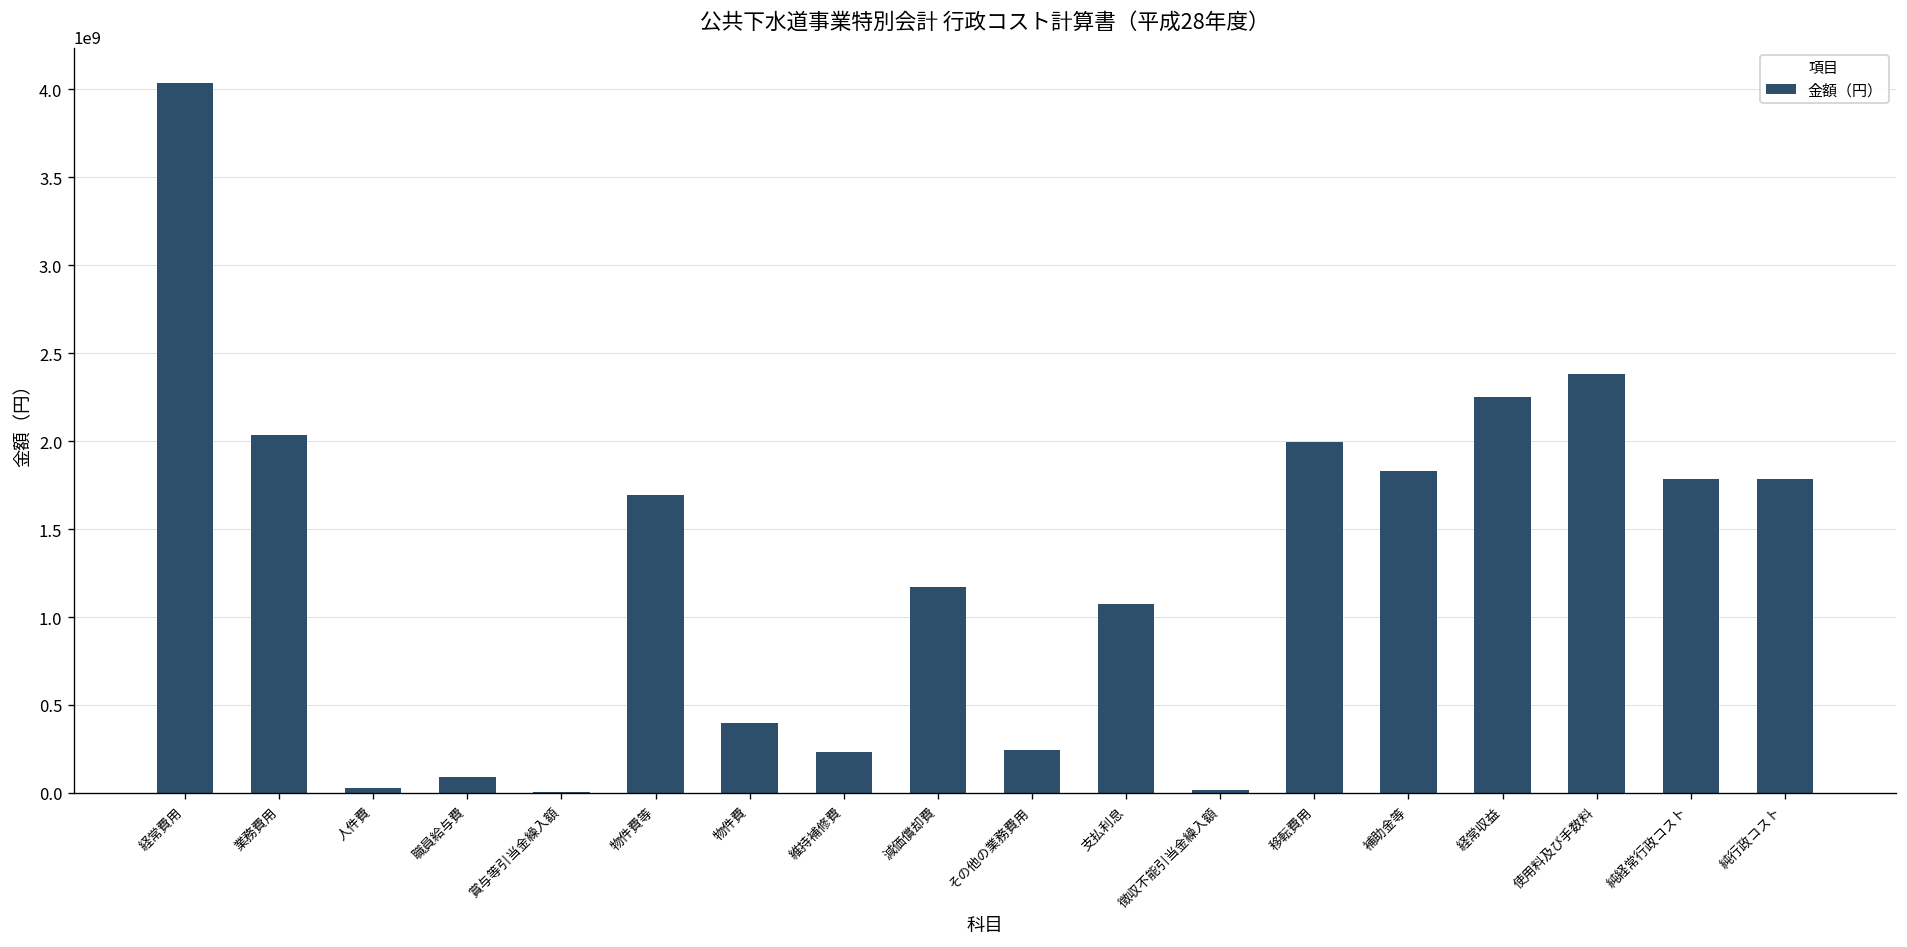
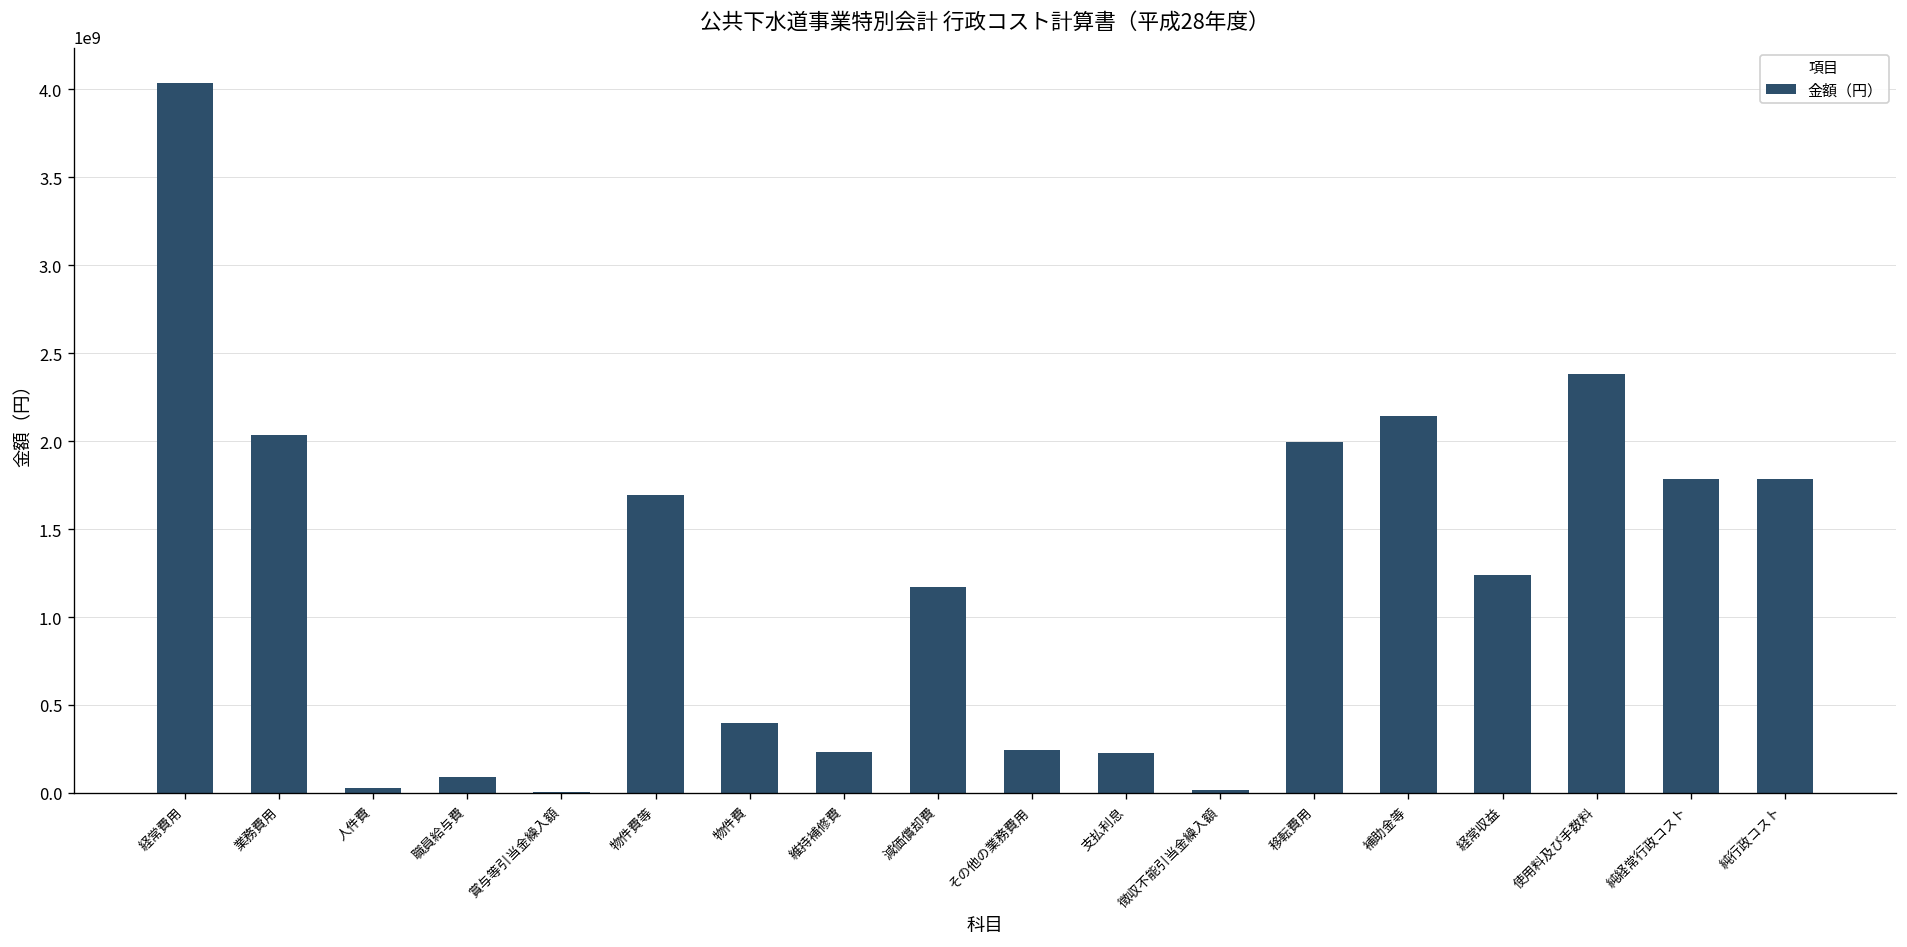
支払利息: 1070000000 -> 230000000
補助金等: 1830000000 -> 2140000000
経常収益: 2250000000 -> 1240000000
